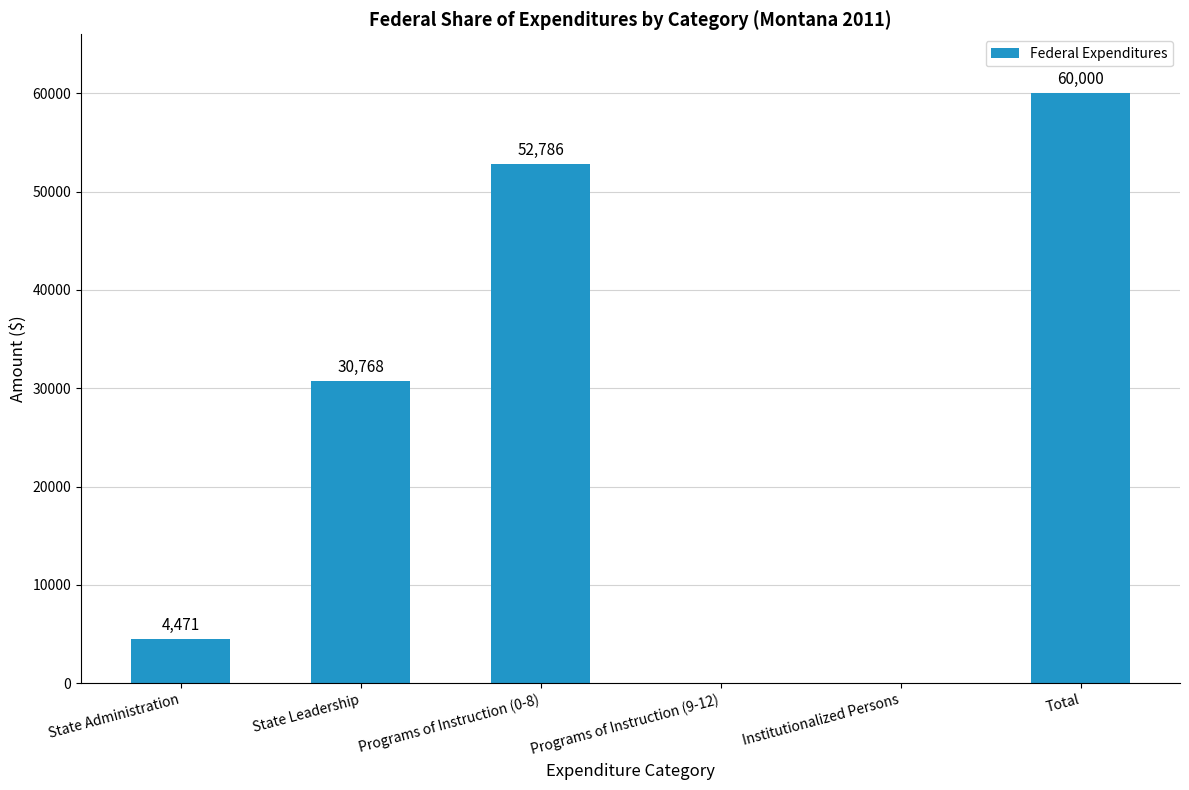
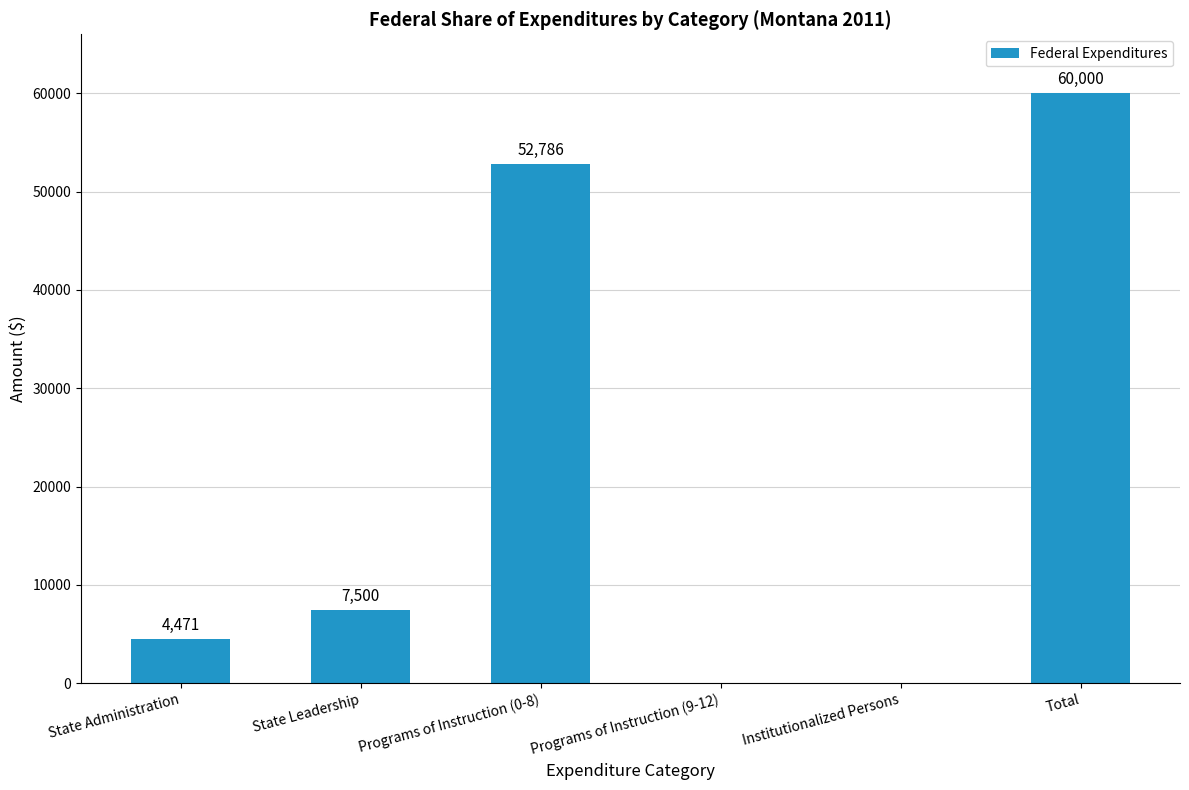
State Leadership: 30,768 -> 7,500
